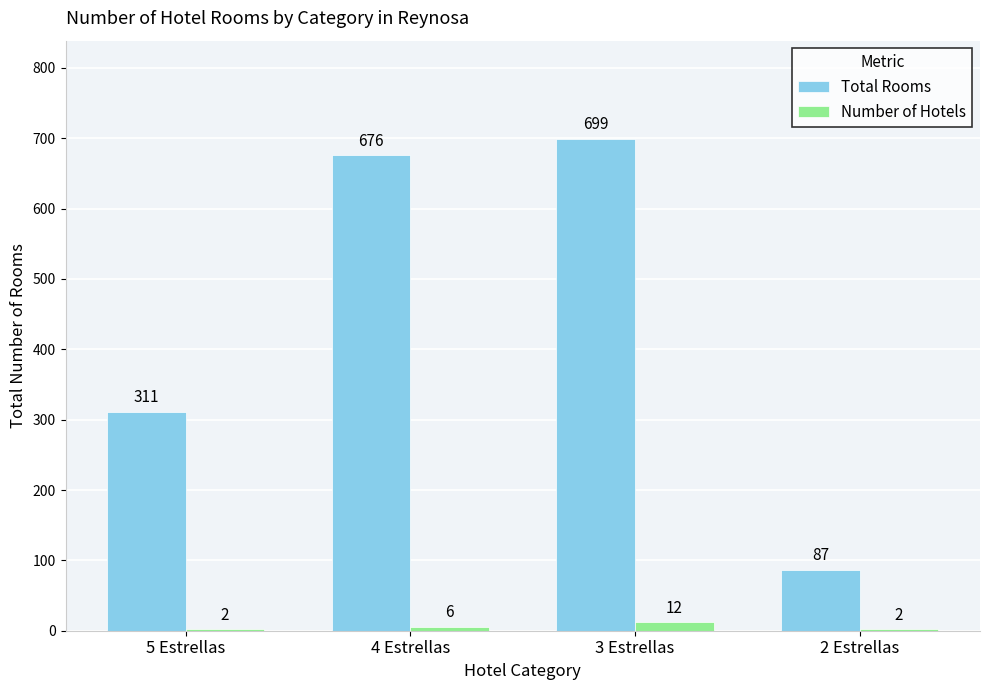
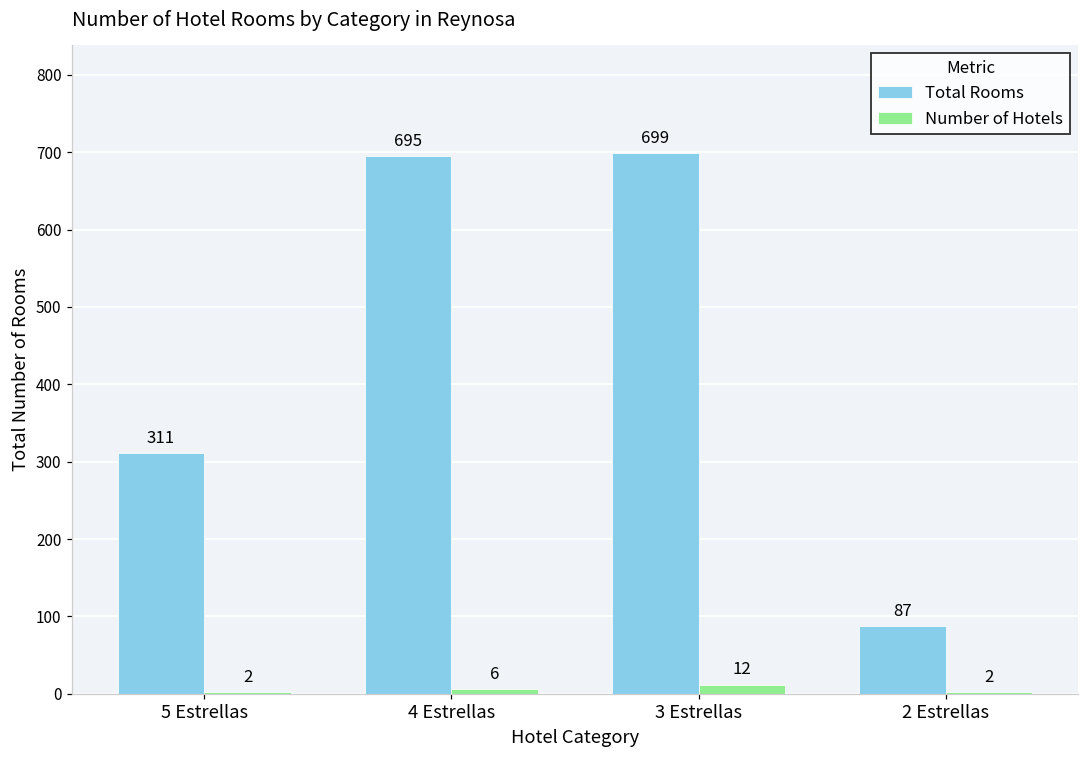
Total Rooms, 4 Estrellas: 676 -> 695
